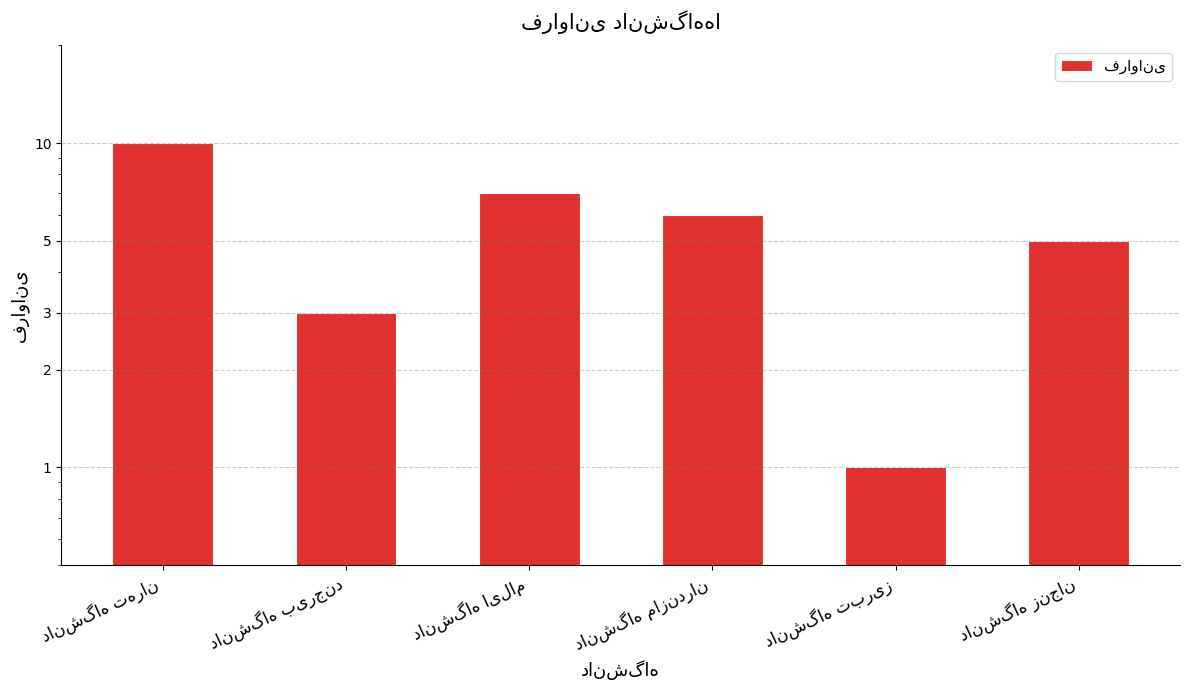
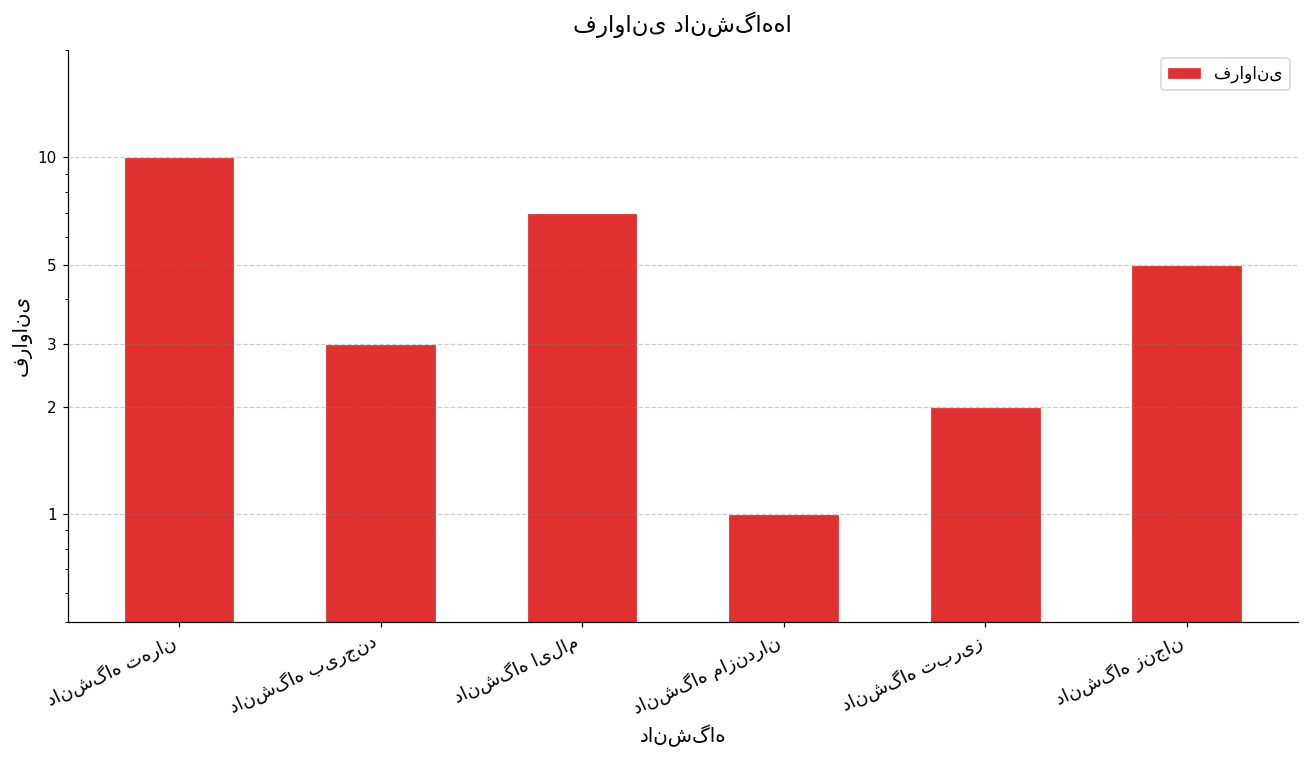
دانشگاه مازندران: 6 -> 1
دانشگاه تبریز: 1 -> 2
